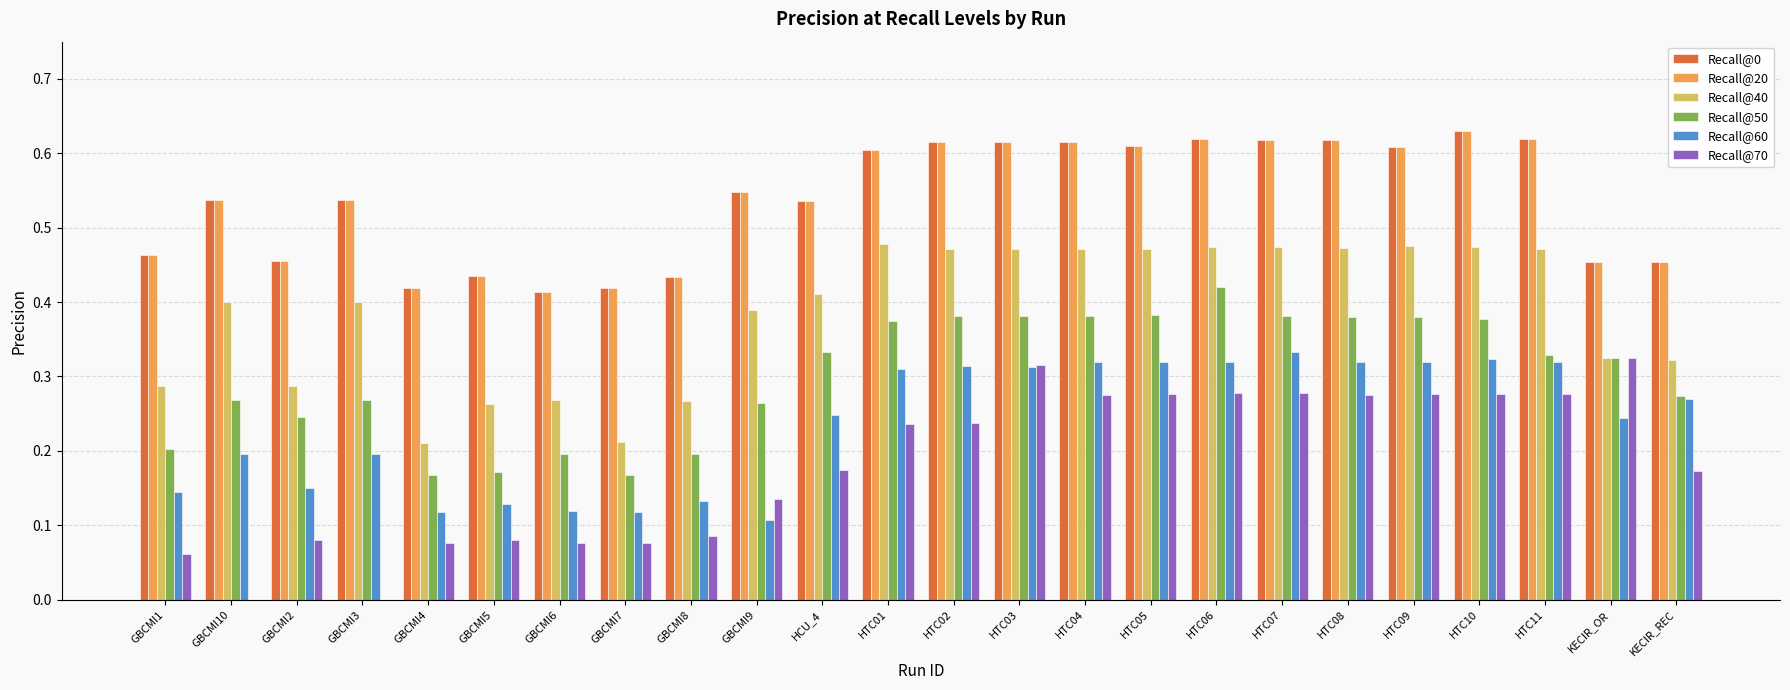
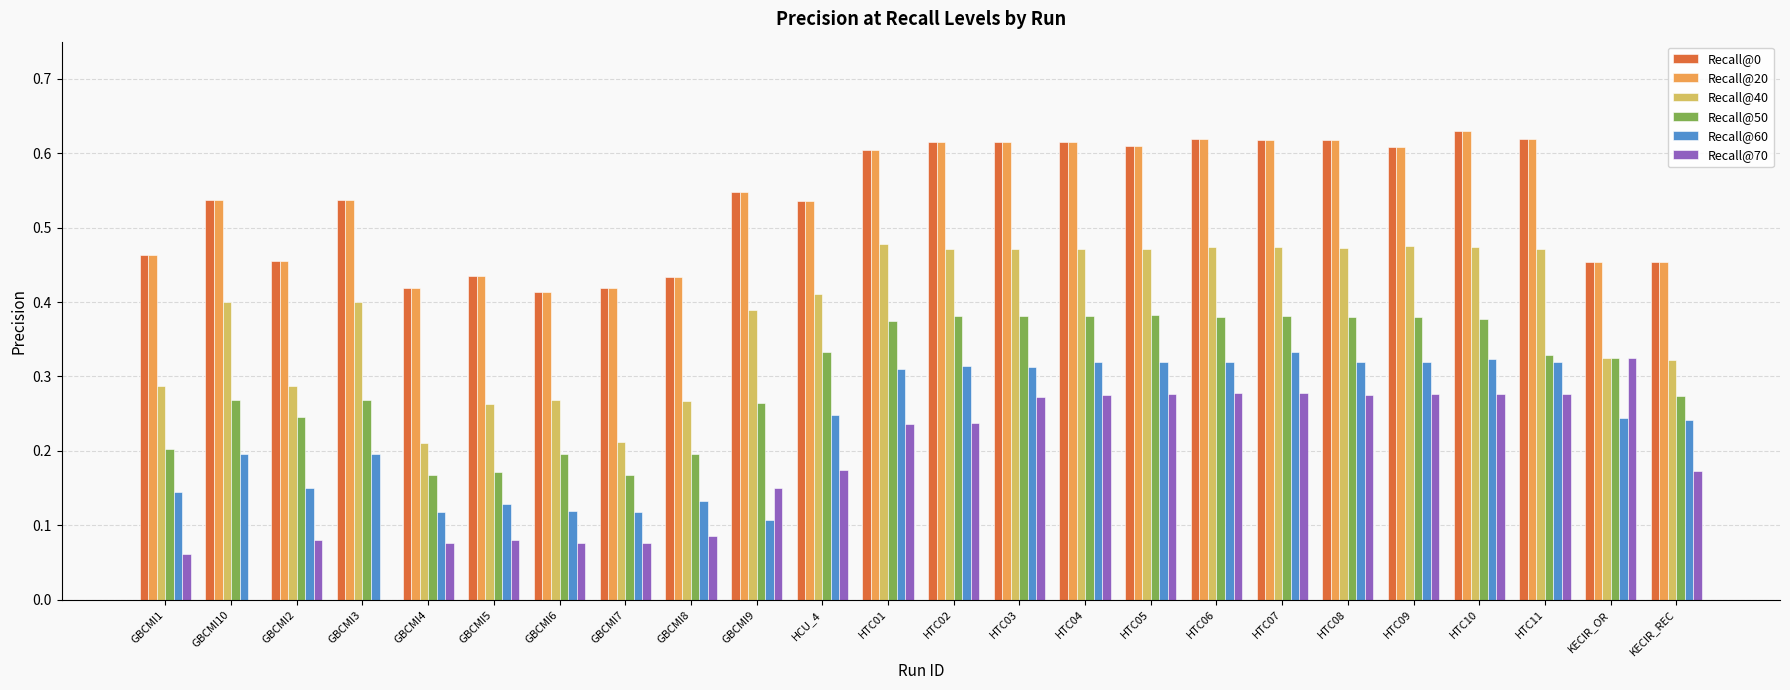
Recall@70, GBCMI9: 0.14 -> 0.15
Recall@70, HTC03: 0.32 -> 0.27
Recall@50, HTC06: 0.42 -> 0.38
Recall@60, KECIR_REC: 0.27 -> 0.24
